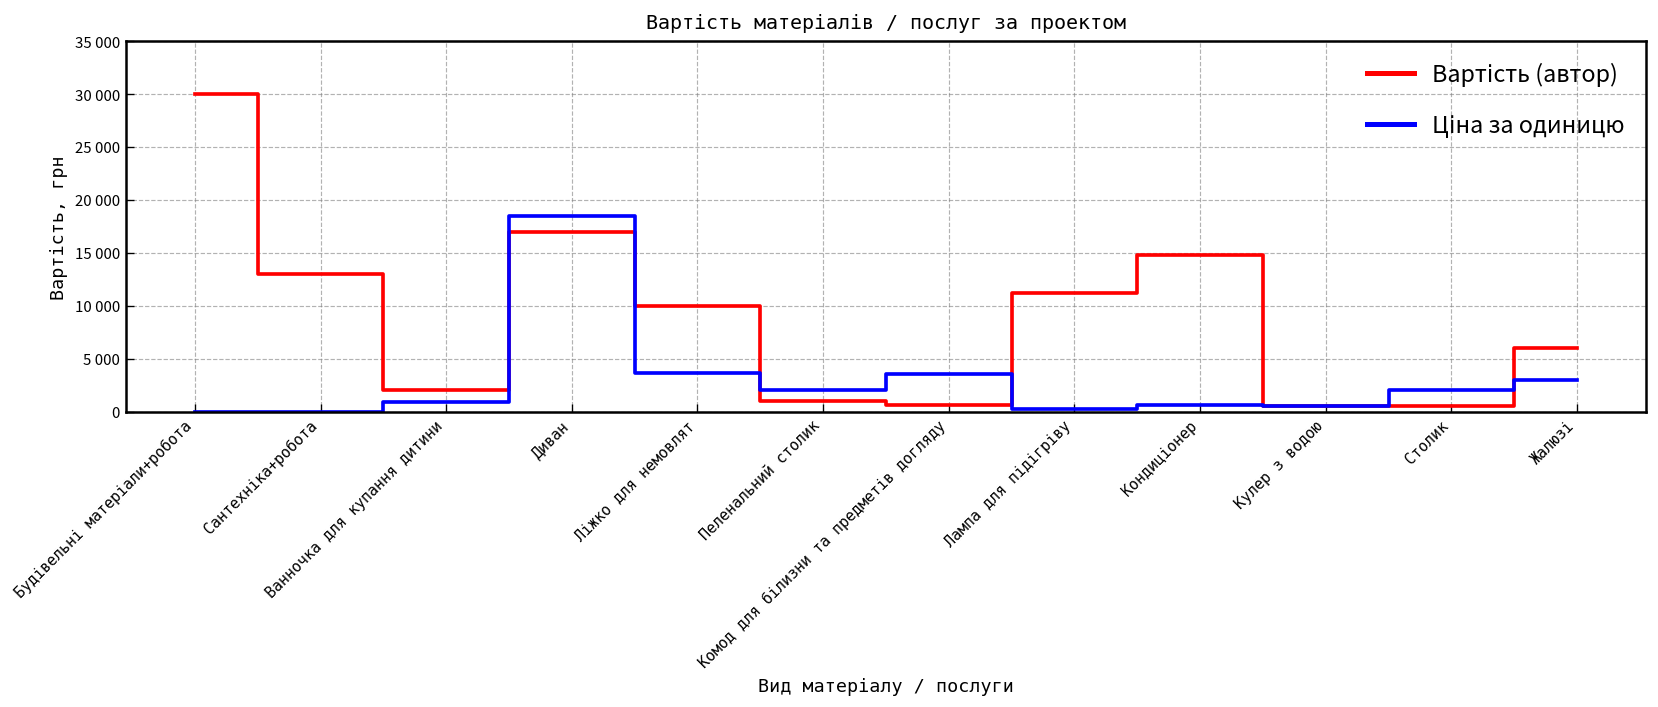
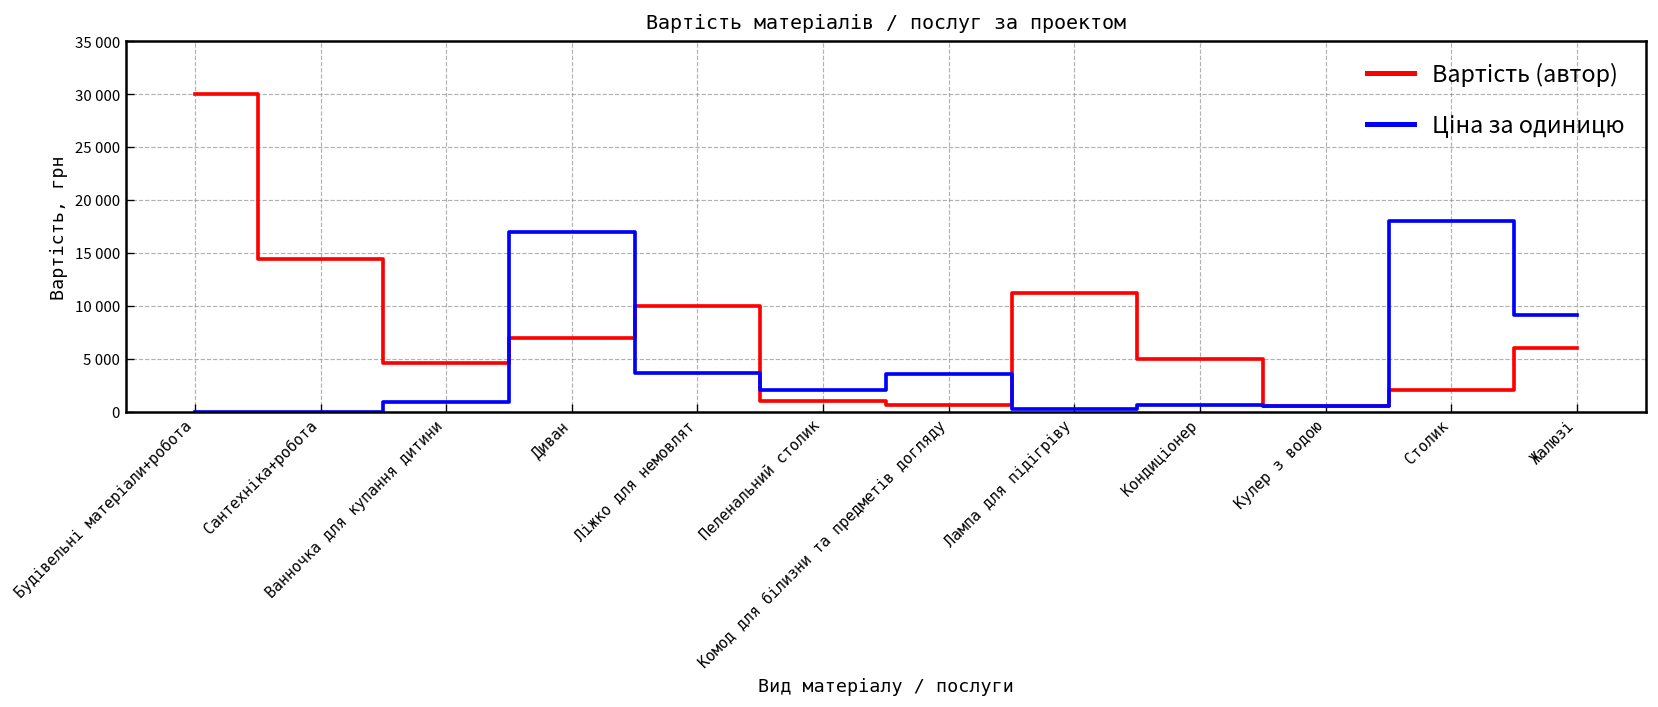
Вартість (автор), Сантехніка+робота: 13000 -> 14000
Вартість (автор), Ванночка для купання дитини: 2000 -> 5000
Вартість (автор), Диван: 17000 -> 7000
Ціна за одиницю, Диван: 18000 -> 17000
Вартість (автор), Кондиціонер: 15000 -> 5000
Вартість (автор), Столик: 1000 -> 2000
Ціна за одиницю, Столик: 2000 -> 18000
Ціна за одиницю, Жалюзі: 3000 -> 9000
